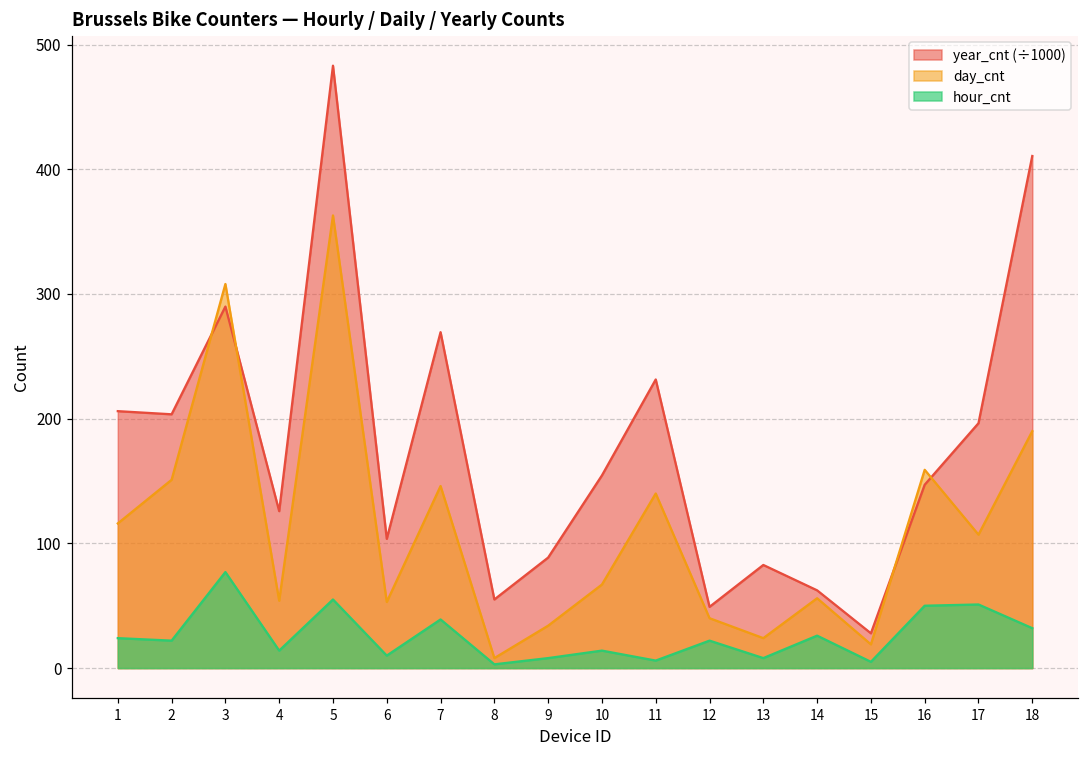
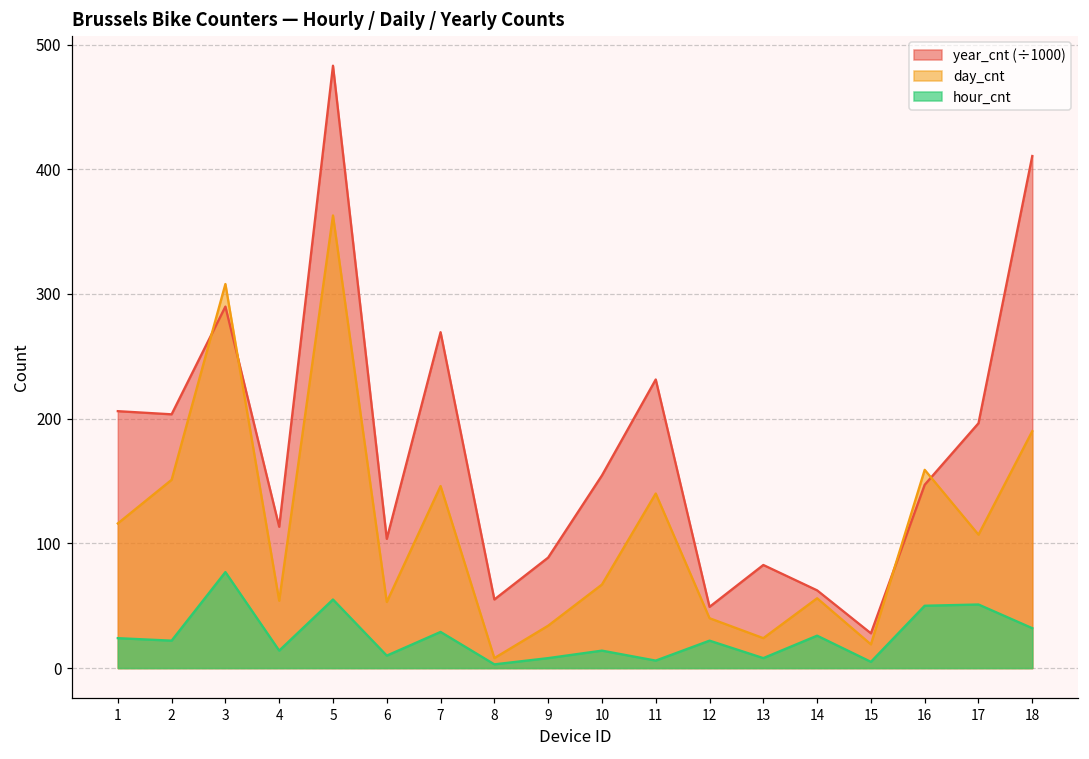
year_cnt (÷1000), 4: 126 -> 113
hour_cnt, 7: 39 -> 29
